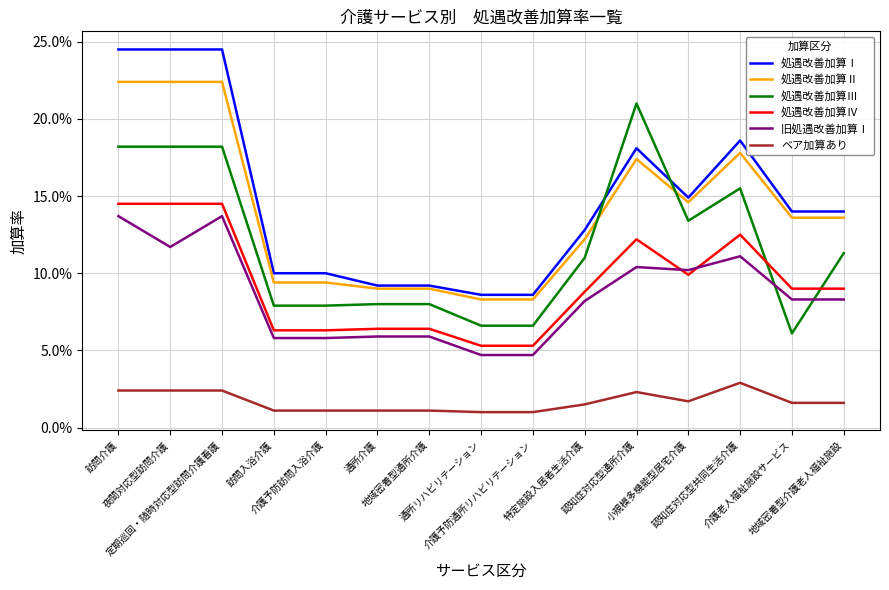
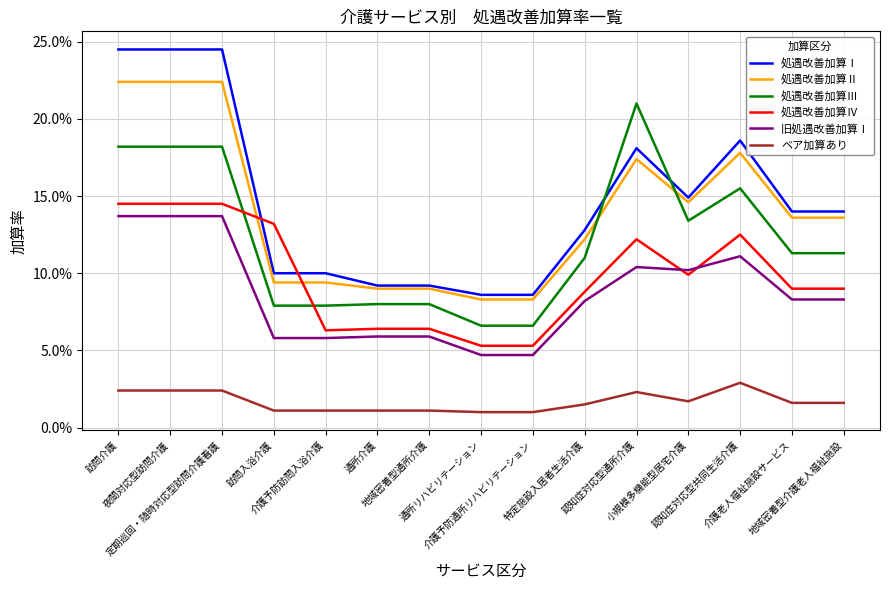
旧処遇改善加算Ⅰ, 夜間対応型訪問介護: 11.7% -> 13.7%
処遇改善加算Ⅳ, 訪問入浴介護: 6.3% -> 13.2%
処遇改善加算Ⅲ, 介護老人福祉施設サービス: 6.1% -> 11.3%
